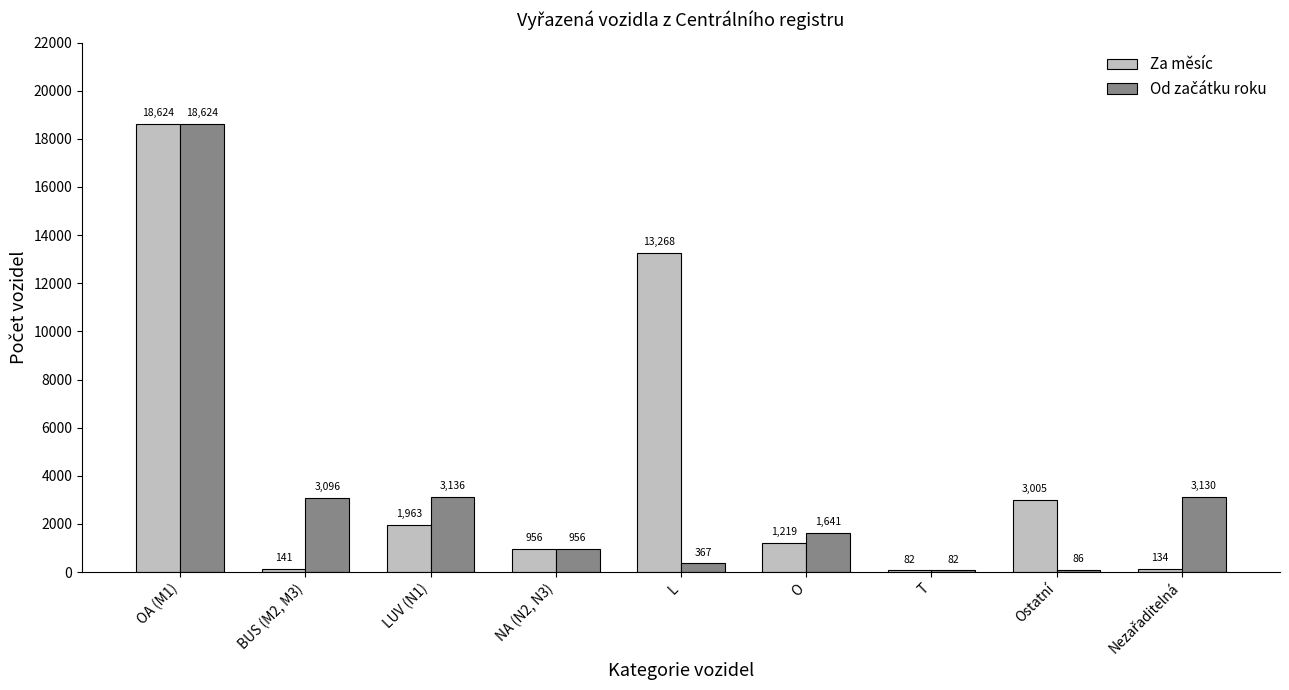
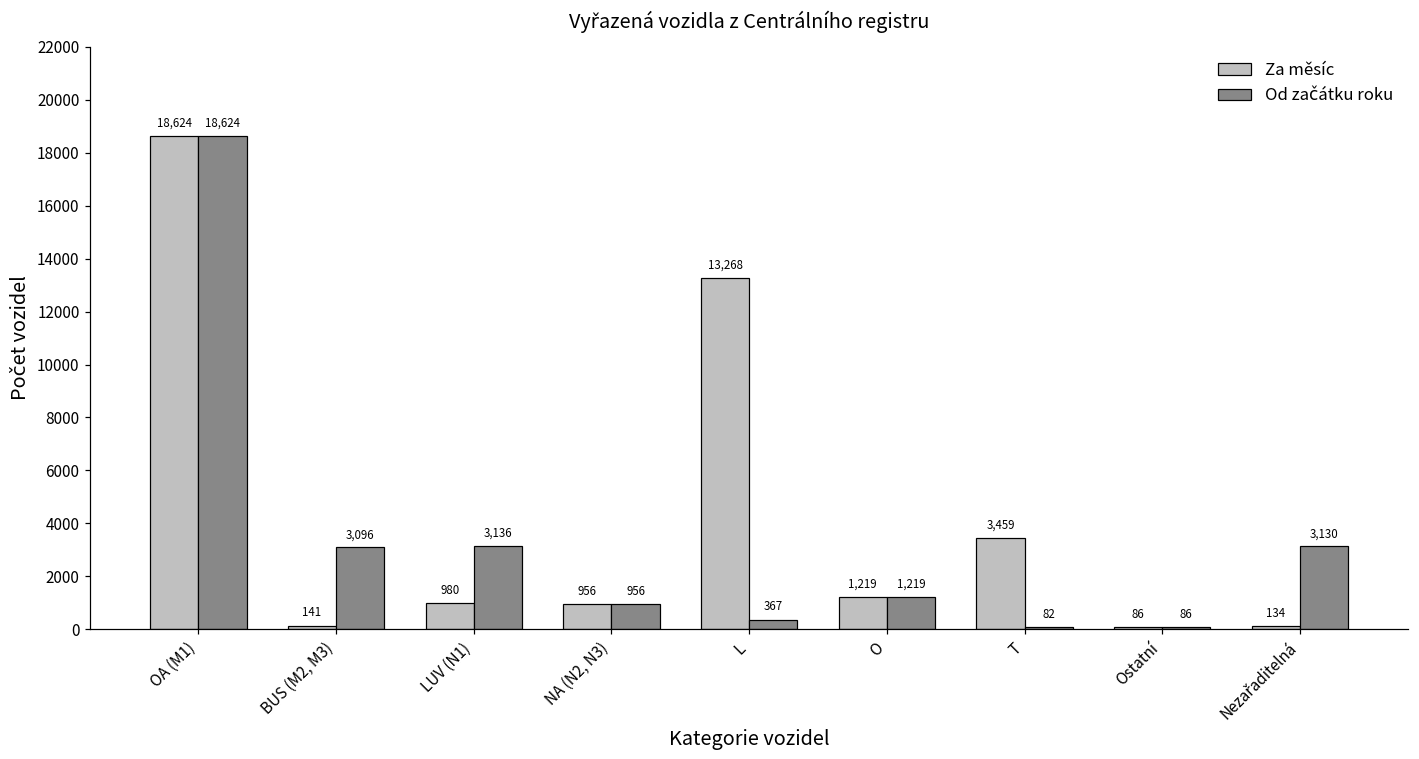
Za měsíc, LUV (N1): 1,963 -> 980
Od začátku roku, O: 1,641 -> 1,219
Za měsíc, T: 82 -> 3,459
Za měsíc, Ostatní: 3,005 -> 86
